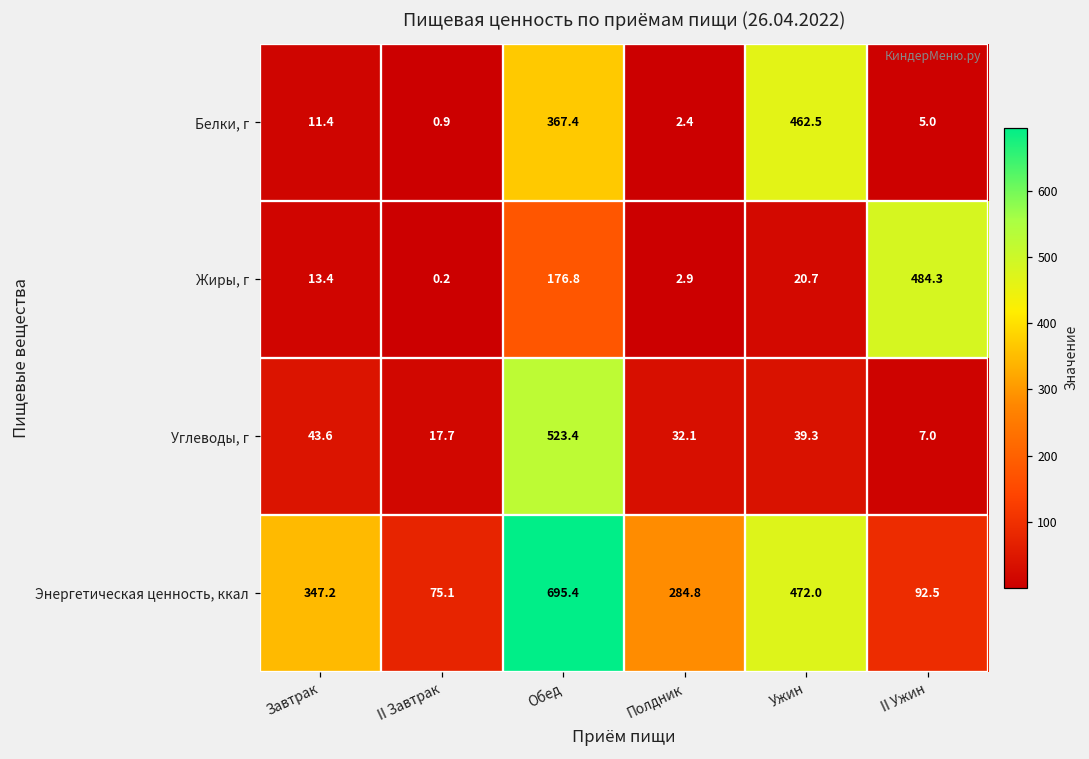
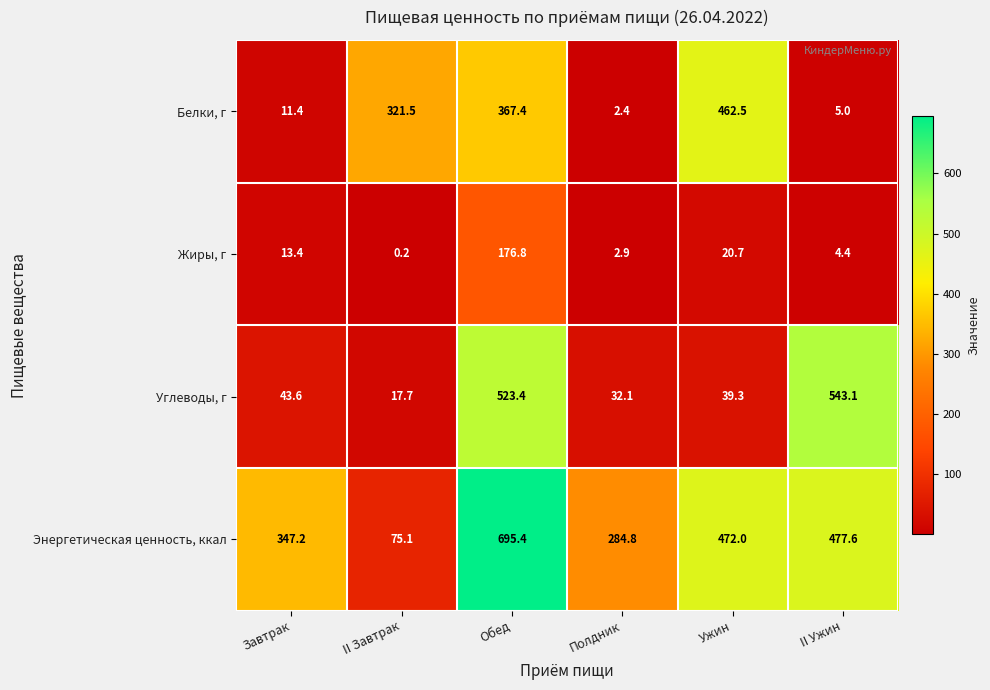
Белки, г, II Завтрак: 0.9 -> 321.5
Жиры, г, II Ужин: 484.3 -> 4.4
Углеводы, г, II Ужин: 7.0 -> 543.1
Энергетическая ценность, ккал, II Ужин: 92.5 -> 477.6
